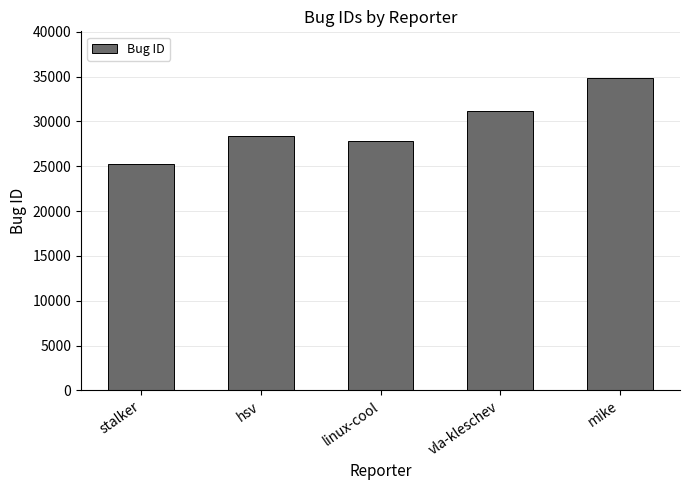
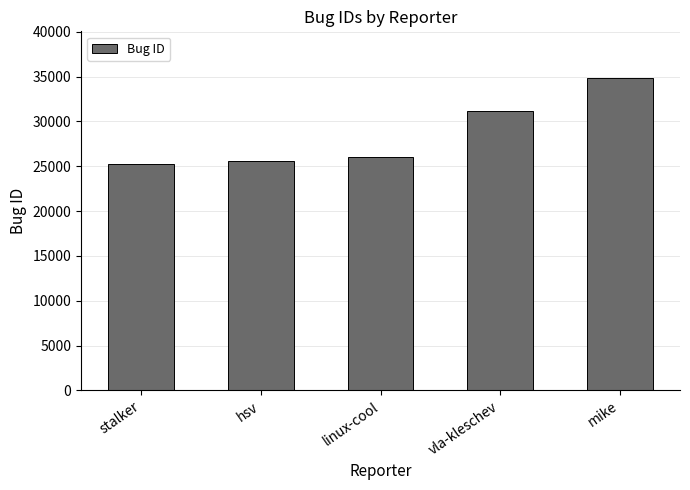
hsv: 28000 -> 26000
linux-cool: 28000 -> 26000
